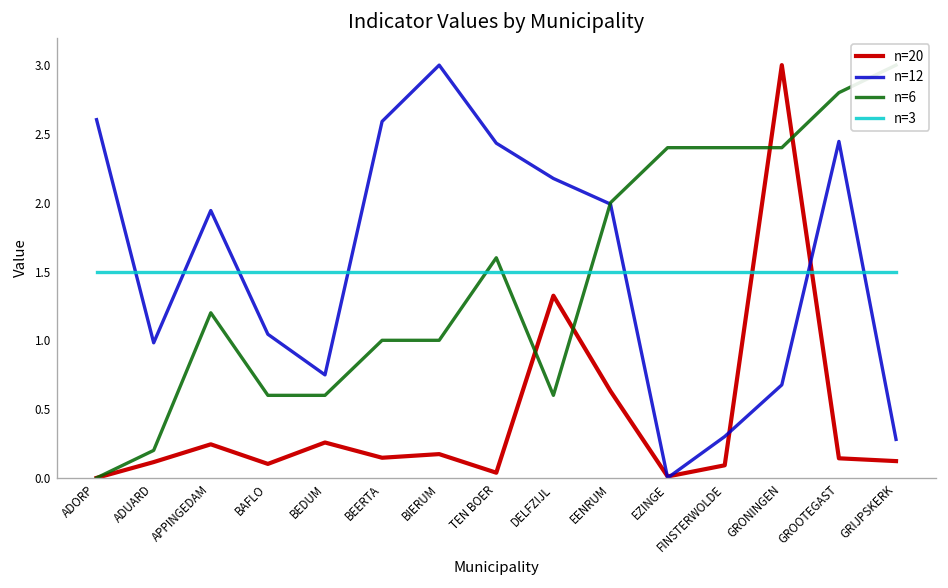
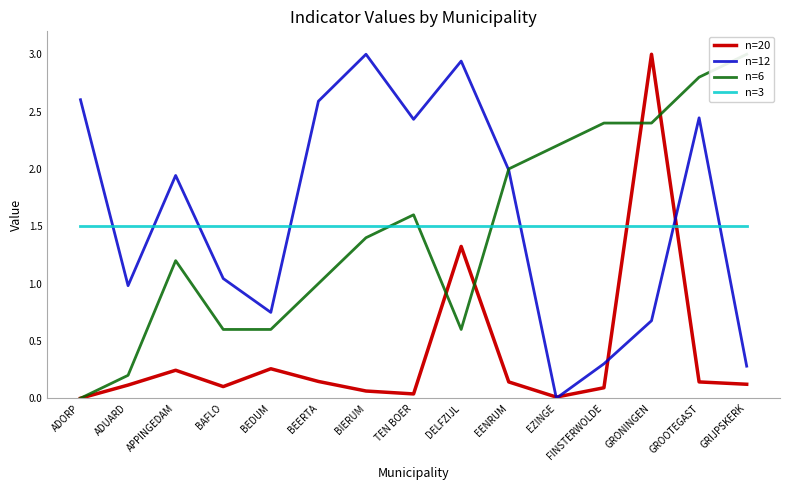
n=20, BIERUM: 0.17 -> 0.06
n=6, BIERUM: 1.00 -> 1.40
n=12, DELFZIJL: 2.18 -> 2.94
n=20, EENRUM: 0.63 -> 0.14
n=6, EZINGE: 2.40 -> 2.20
